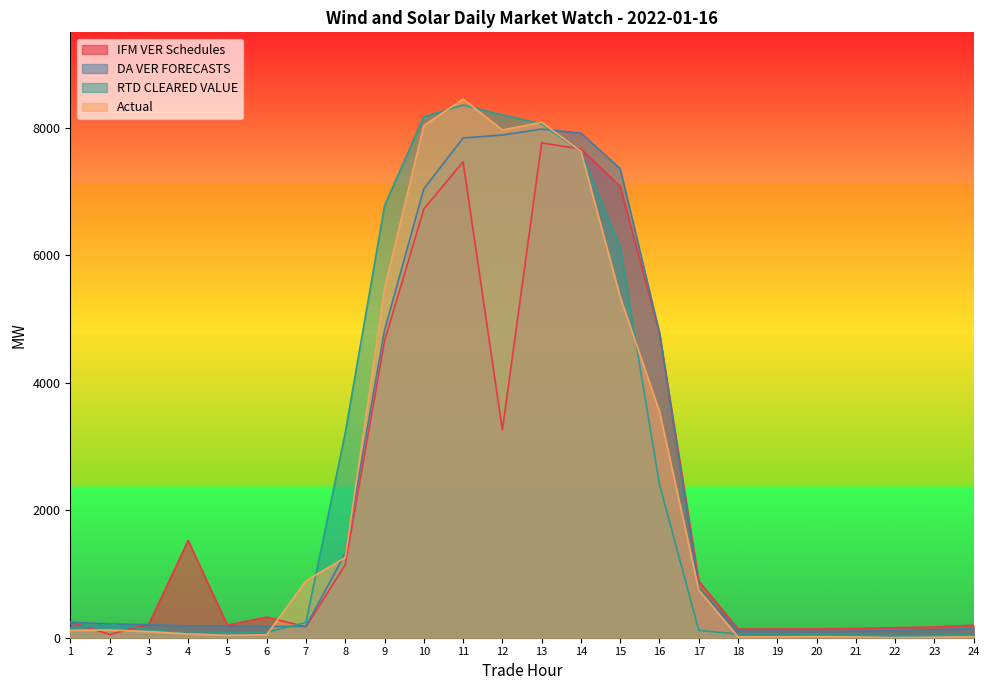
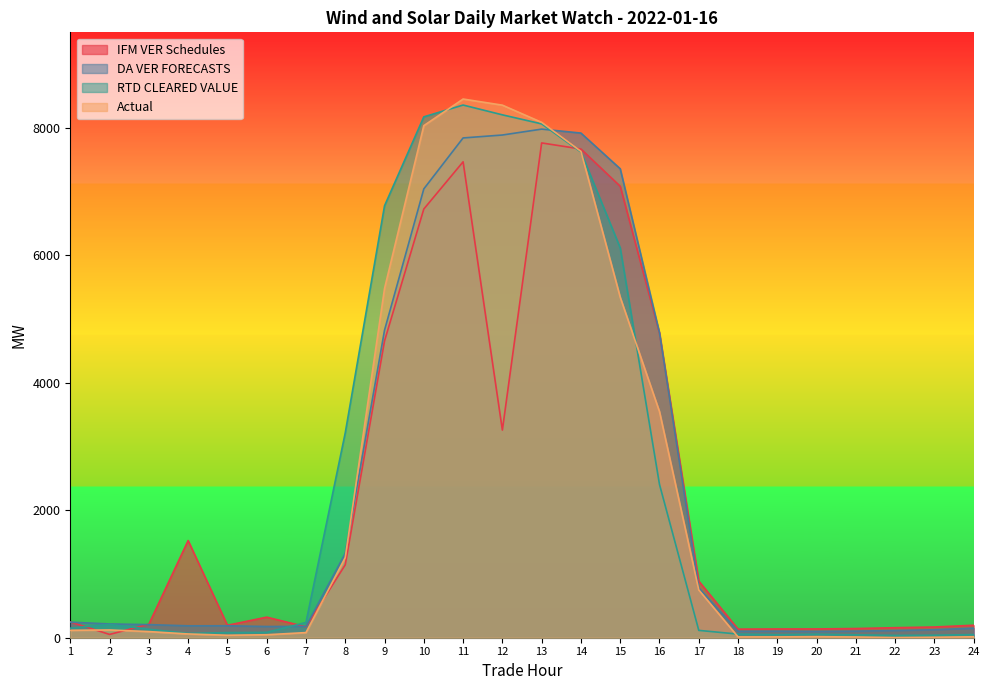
Actual, 7: 900 -> 100
Actual, 12: 8000 -> 8400
